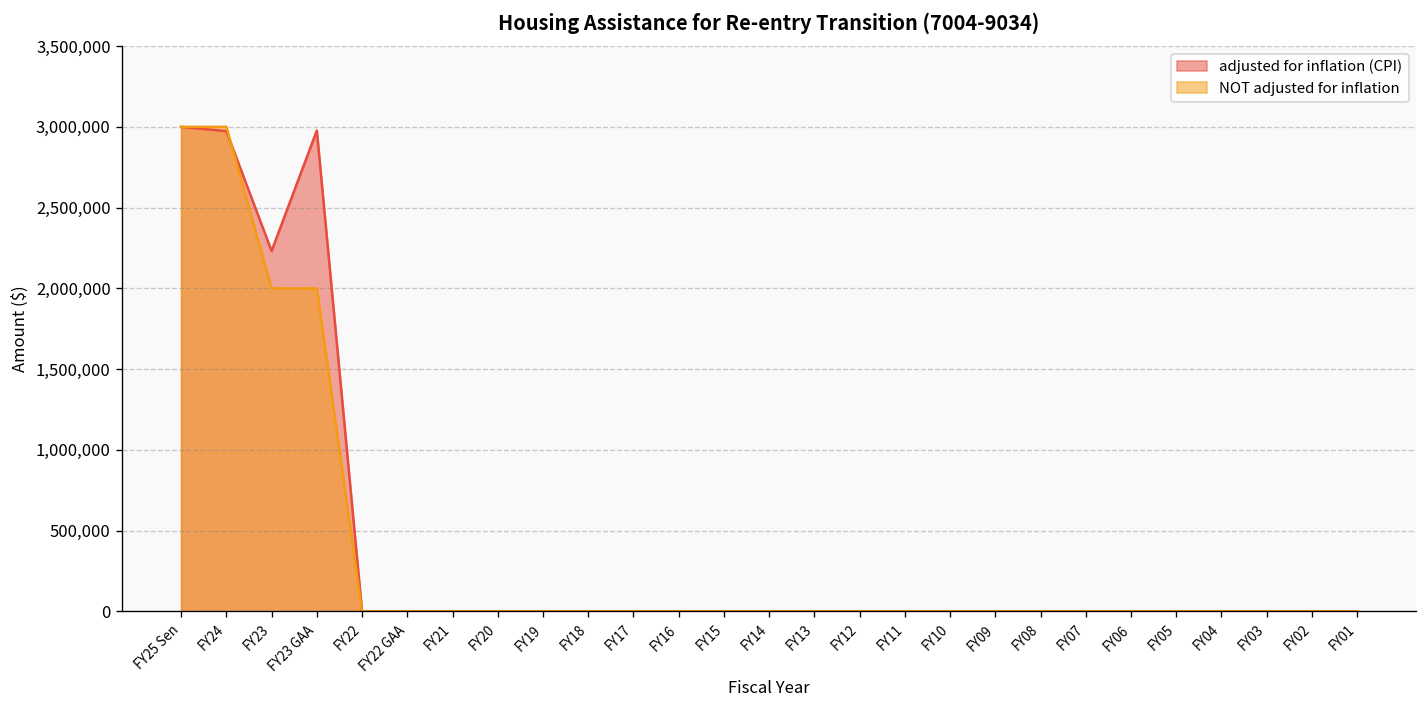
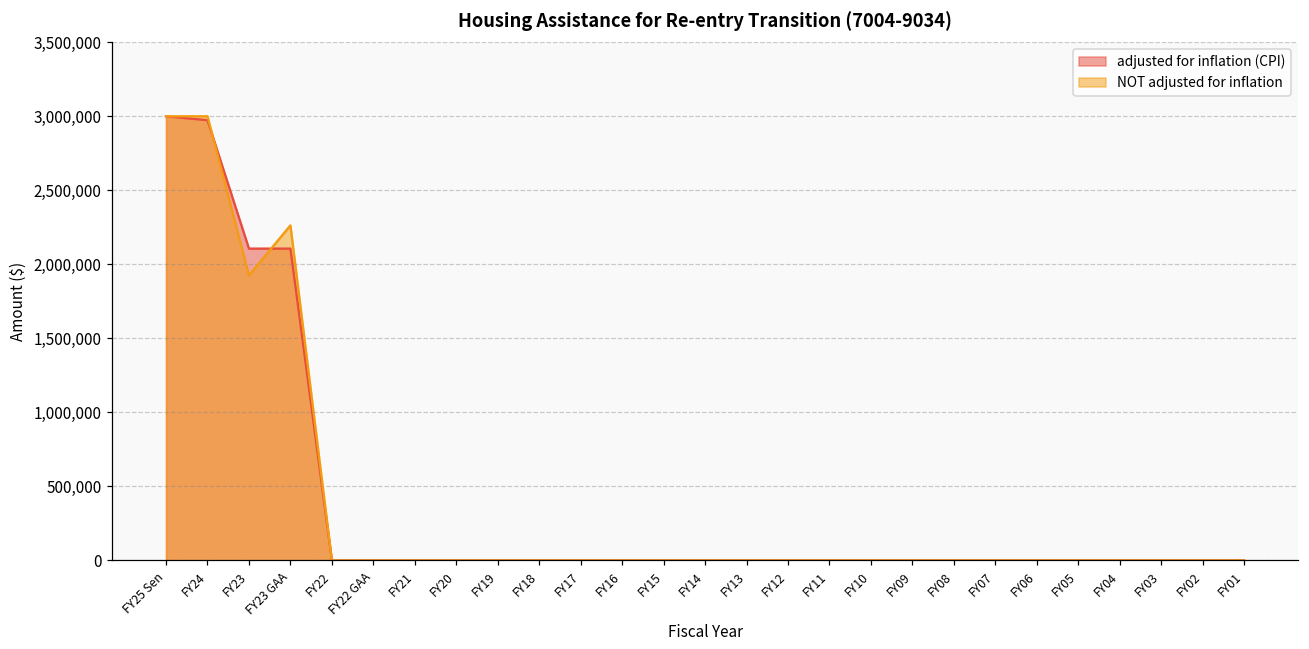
adjusted for inflation (CPI), FY23: 2,230,000 -> 2,110,000
NOT adjusted for inflation, FY23: 2,000,000 -> 1,930,000
adjusted for inflation (CPI), FY23 GAA: 2,980,000 -> 2,110,000
NOT adjusted for inflation, FY23 GAA: 2,000,000 -> 2,260,000
